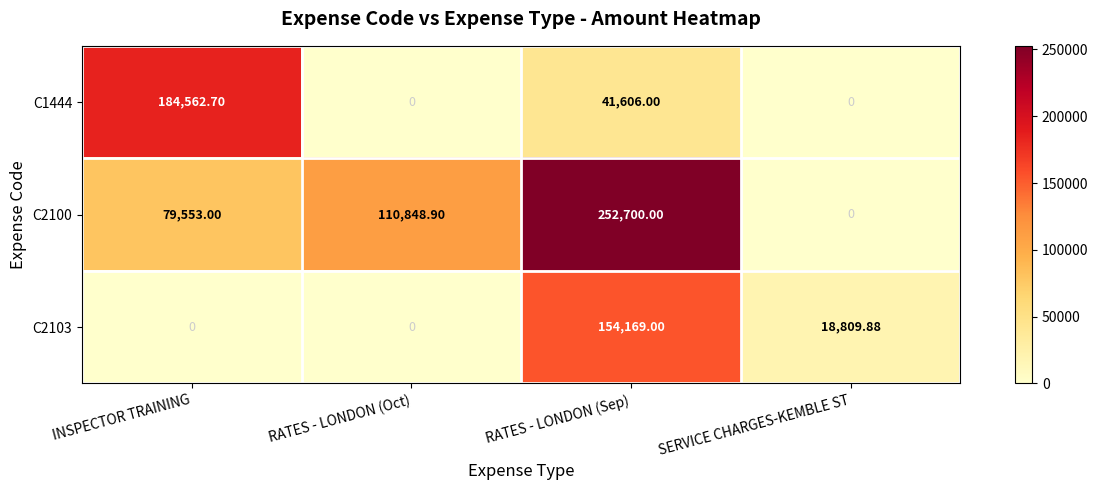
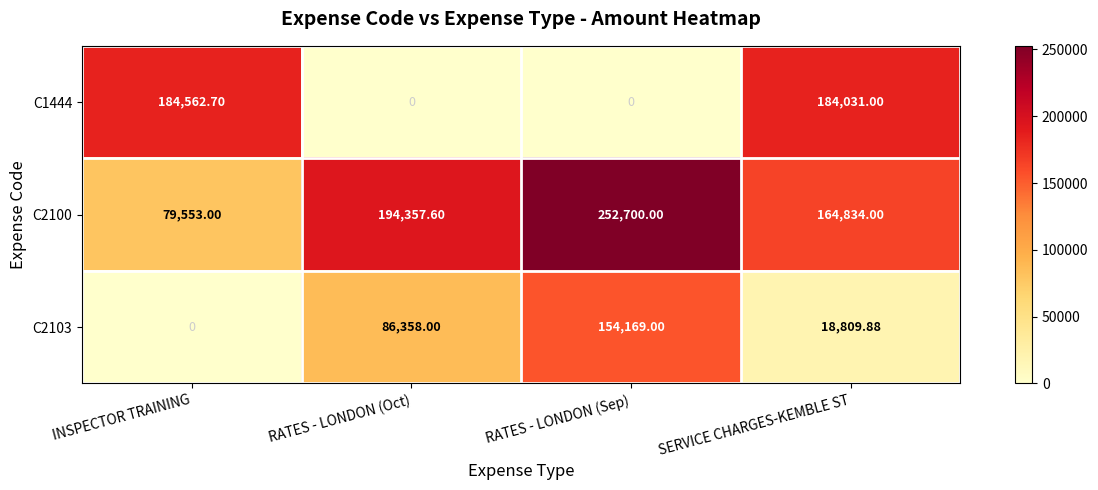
C1444, RATES - LONDON (Sep): 41,606.00 -> 0
C1444, SERVICE CHARGES-KEMBLE ST: 0 -> 184,031.00
C2100, RATES - LONDON (Oct): 110,848.90 -> 194,357.60
C2100, SERVICE CHARGES-KEMBLE ST: 0 -> 164,834.00
C2103, RATES - LONDON (Oct): 0 -> 86,358.00
